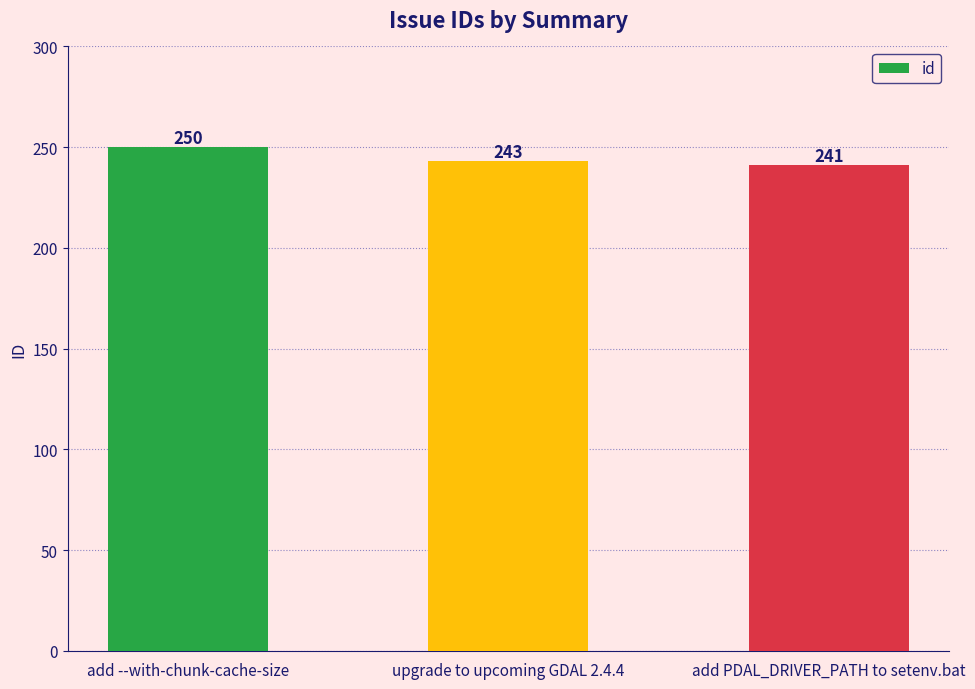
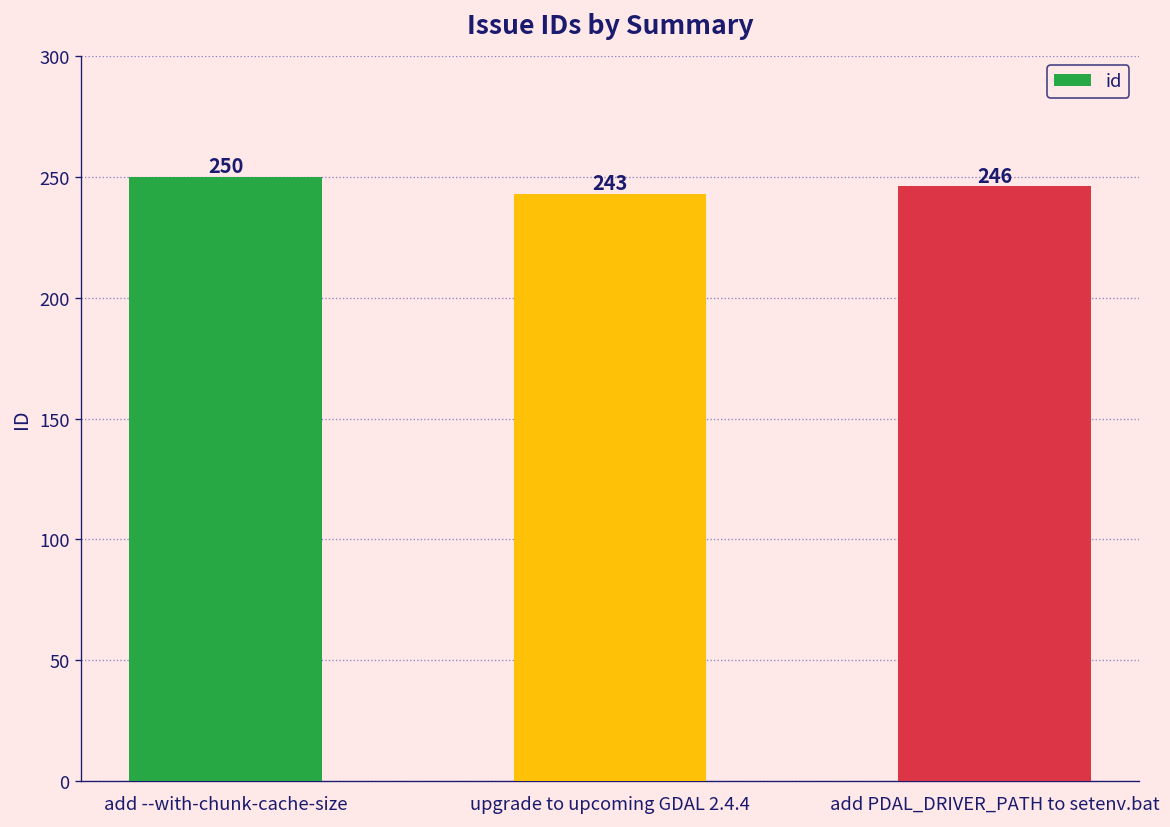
add PDAL_DRIVER_PATH to setenv.bat: 241 -> 246
